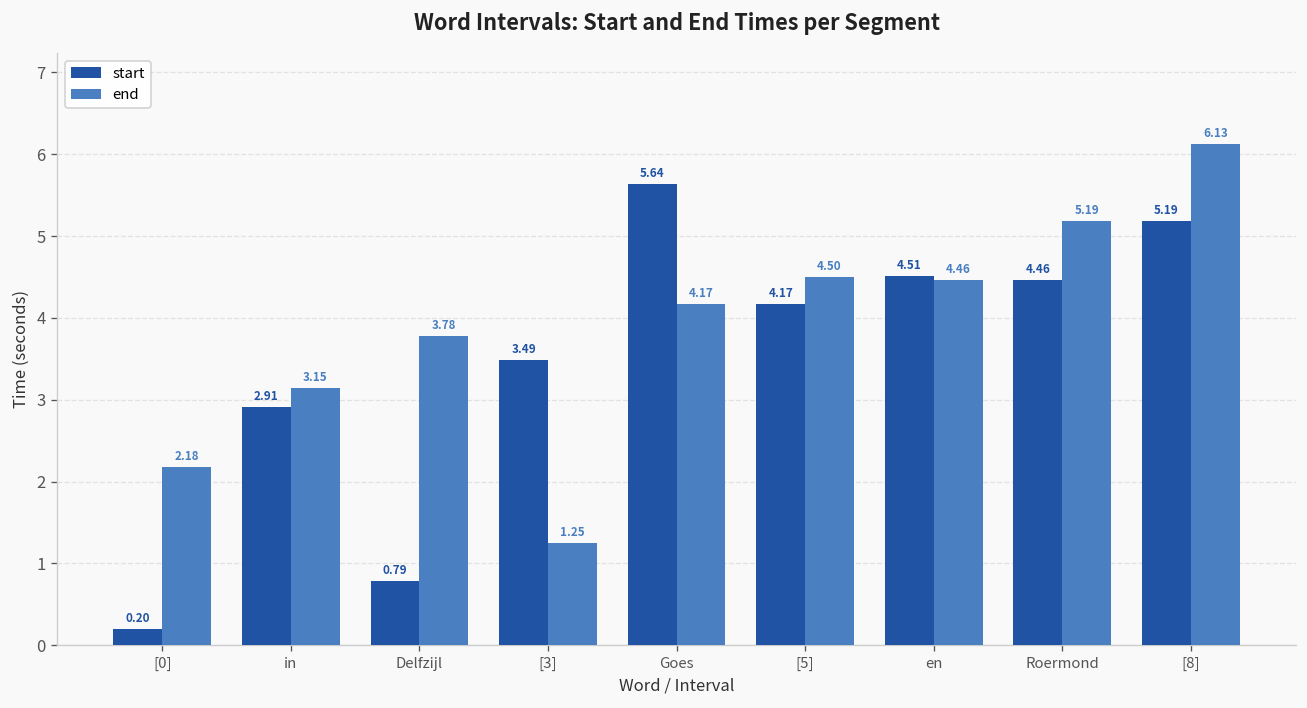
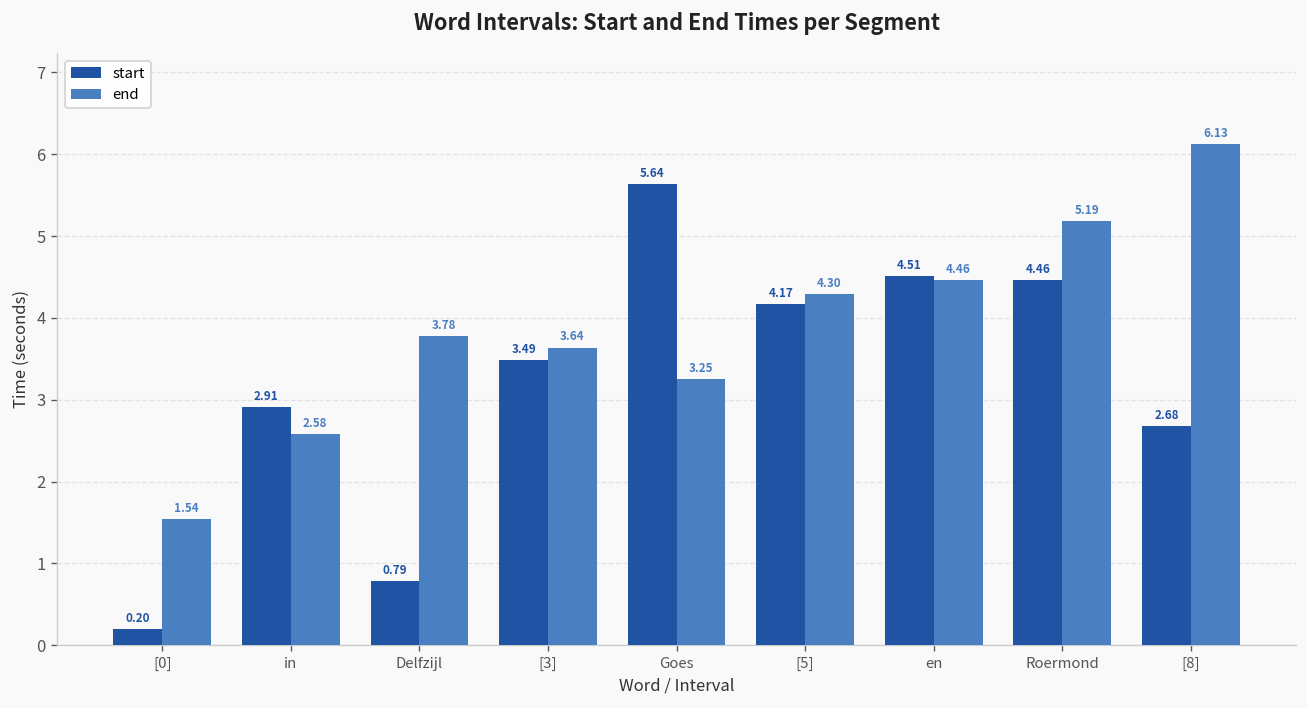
end, [0]: 2.18 -> 1.54
end, in: 3.15 -> 2.58
end, [3]: 1.25 -> 3.64
end, Goes: 4.17 -> 3.25
end, [5]: 4.50 -> 4.30
start, [8]: 5.19 -> 2.68
